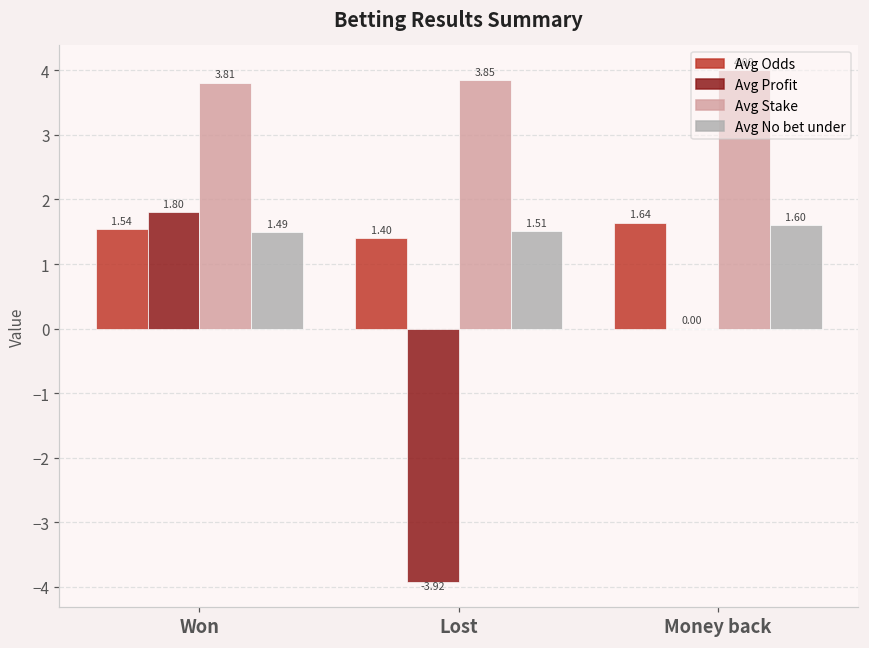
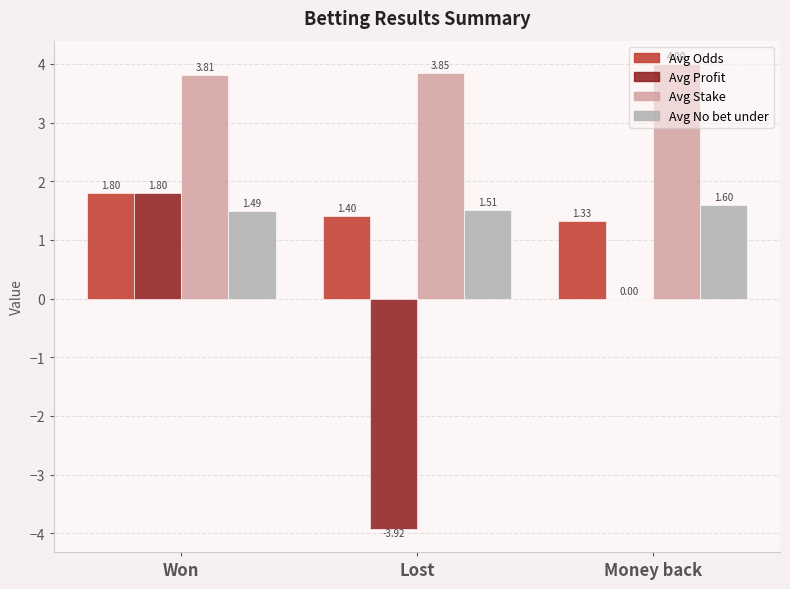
Avg Odds, Won: 1.54 -> 1.80
Avg Odds, Money back: 1.64 -> 1.33
